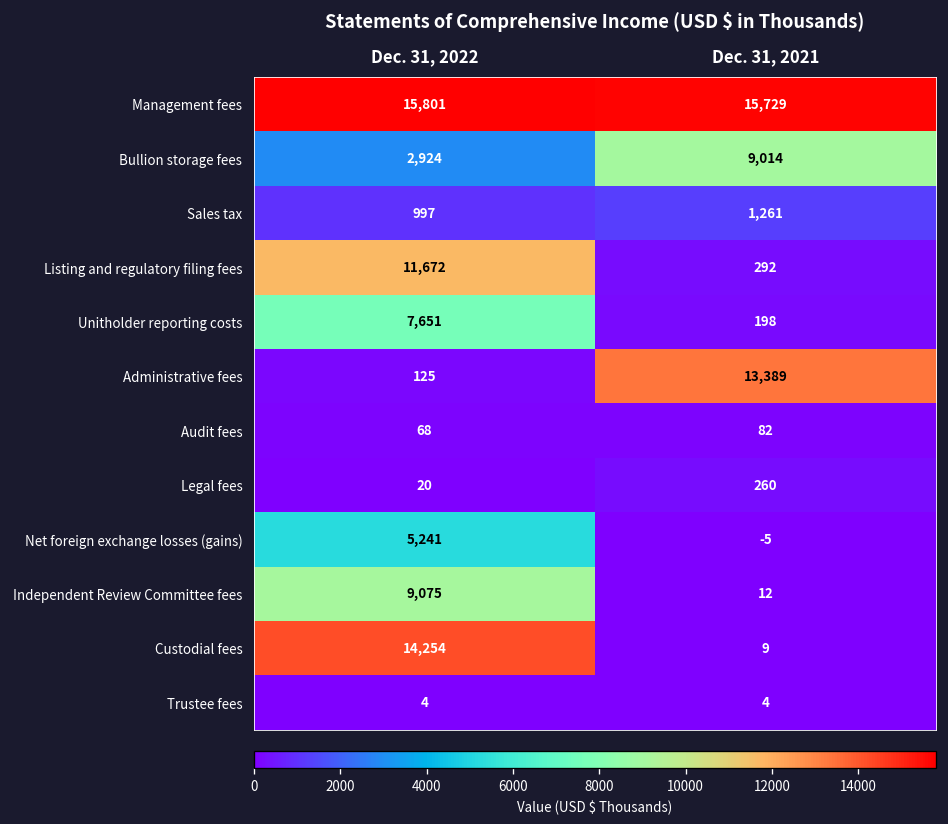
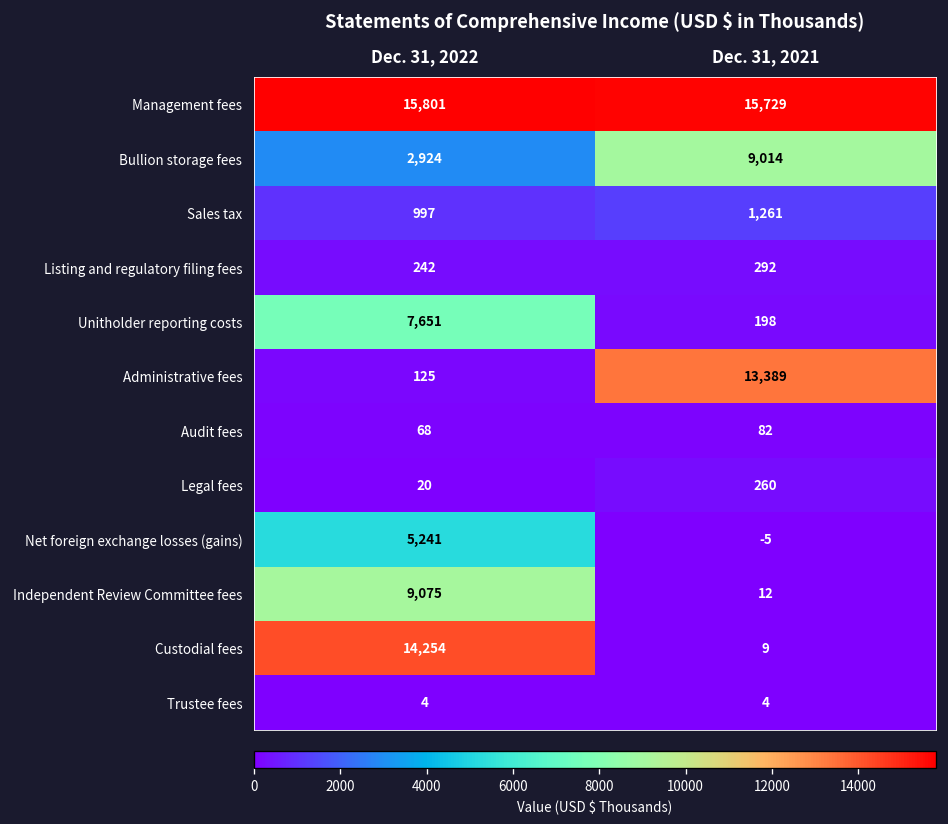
Listing and regulatory filing fees, Dec. 31, 2022: 11,672 -> 242
